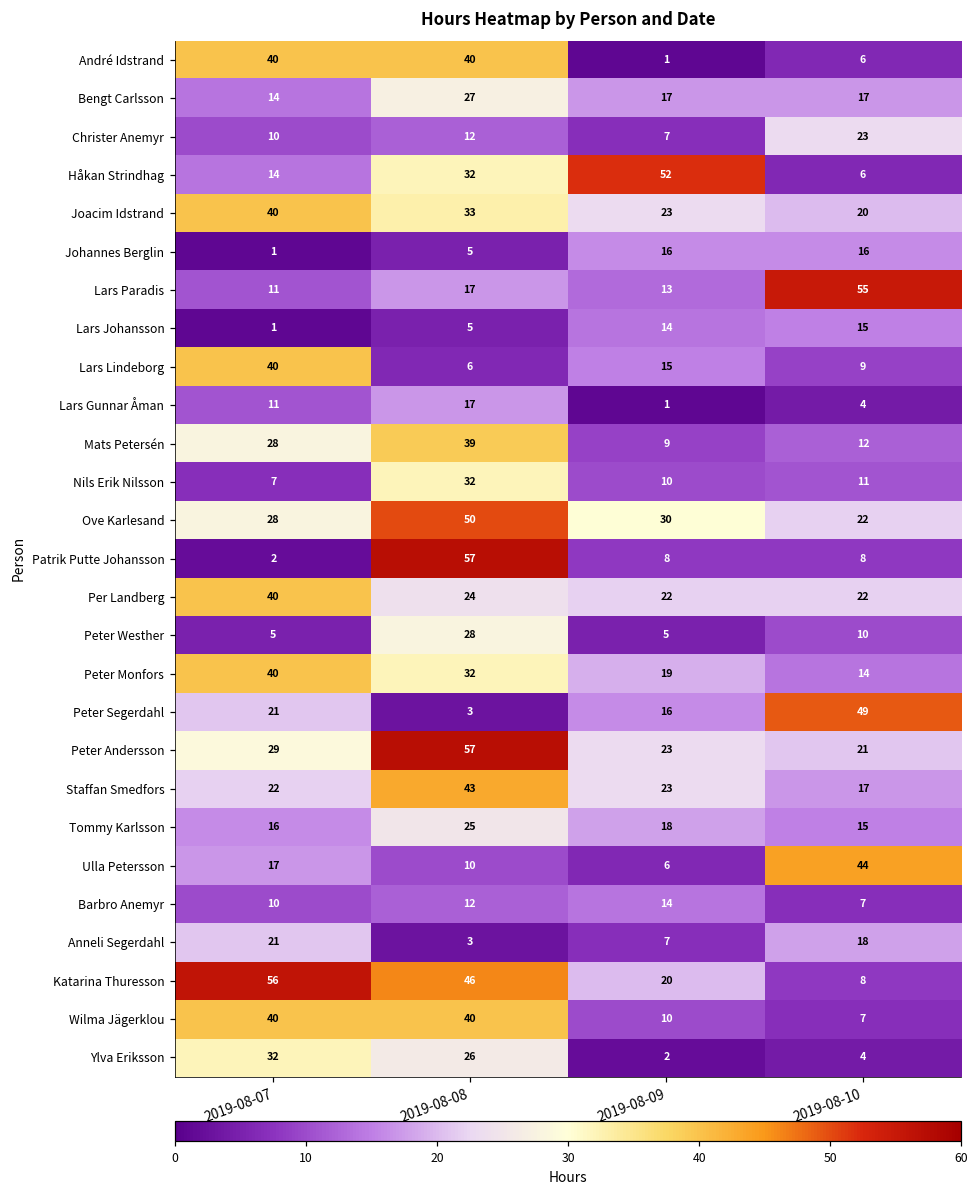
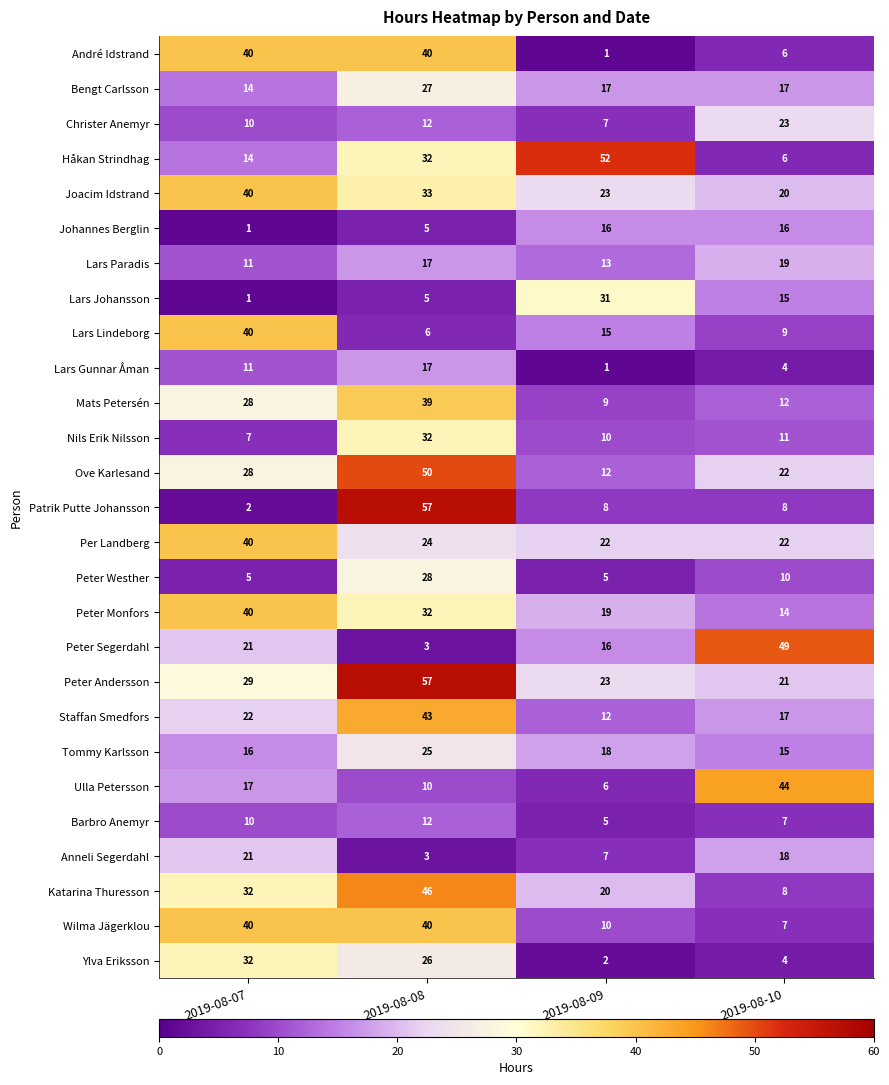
Lars Paradis, 2019-08-10: 55 -> 19
Lars Johansson, 2019-08-09: 14 -> 31
Ove Karlesand, 2019-08-09: 30 -> 12
Staffan Smedfors, 2019-08-09: 23 -> 12
Barbro Anemyr, 2019-08-09: 14 -> 5
Katarina Thuresson, 2019-08-07: 56 -> 32
